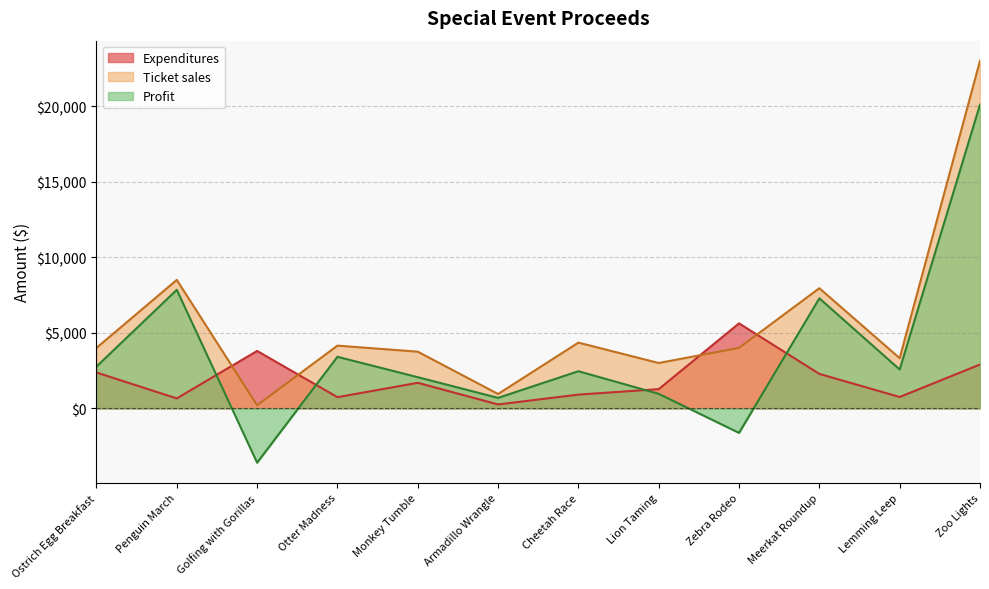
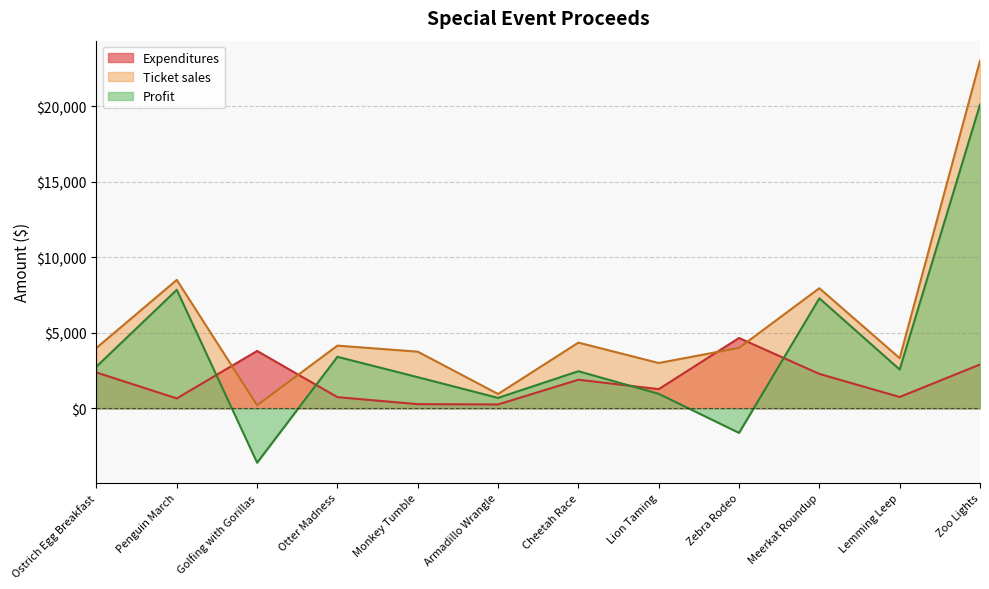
Expenditures, Monkey Tumble: $1,700 -> $300
Expenditures, Cheetah Race: $900 -> $1,900
Expenditures, Zebra Rodeo: $5,600 -> $4,700
